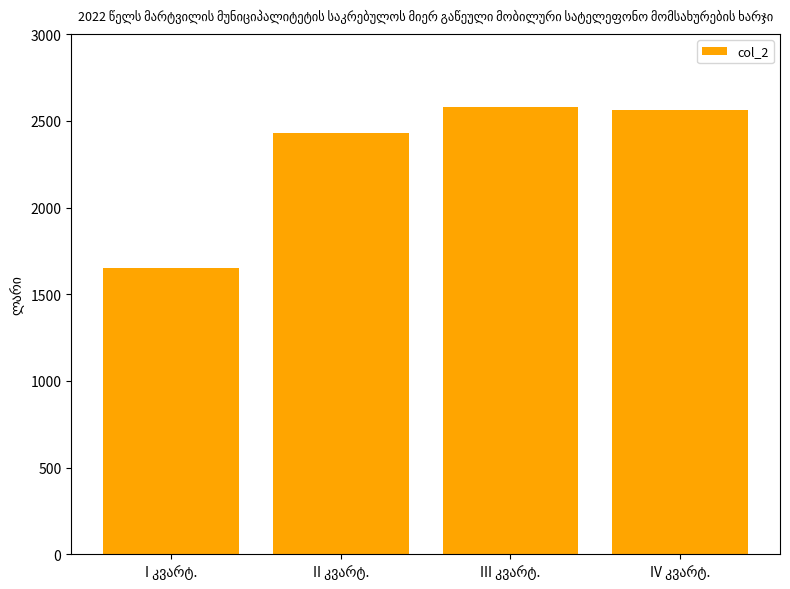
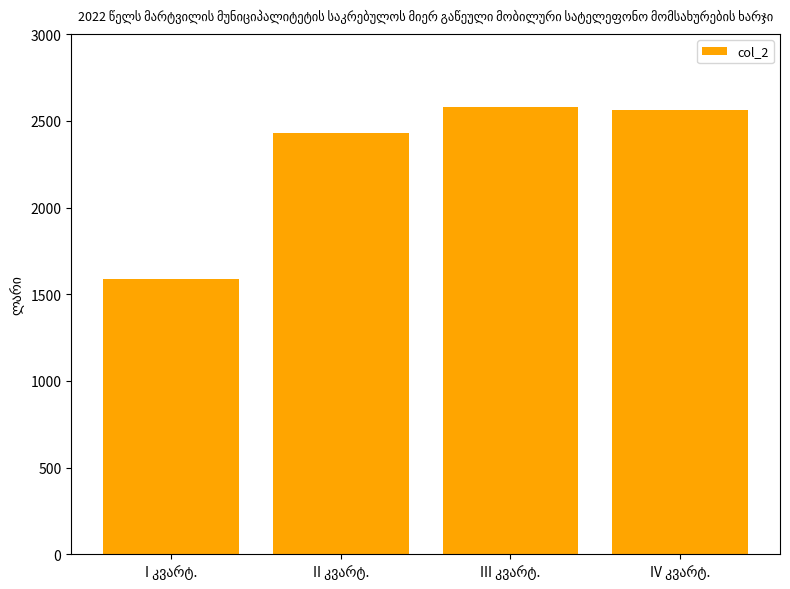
I კვარტ.: 1650 -> 1590
